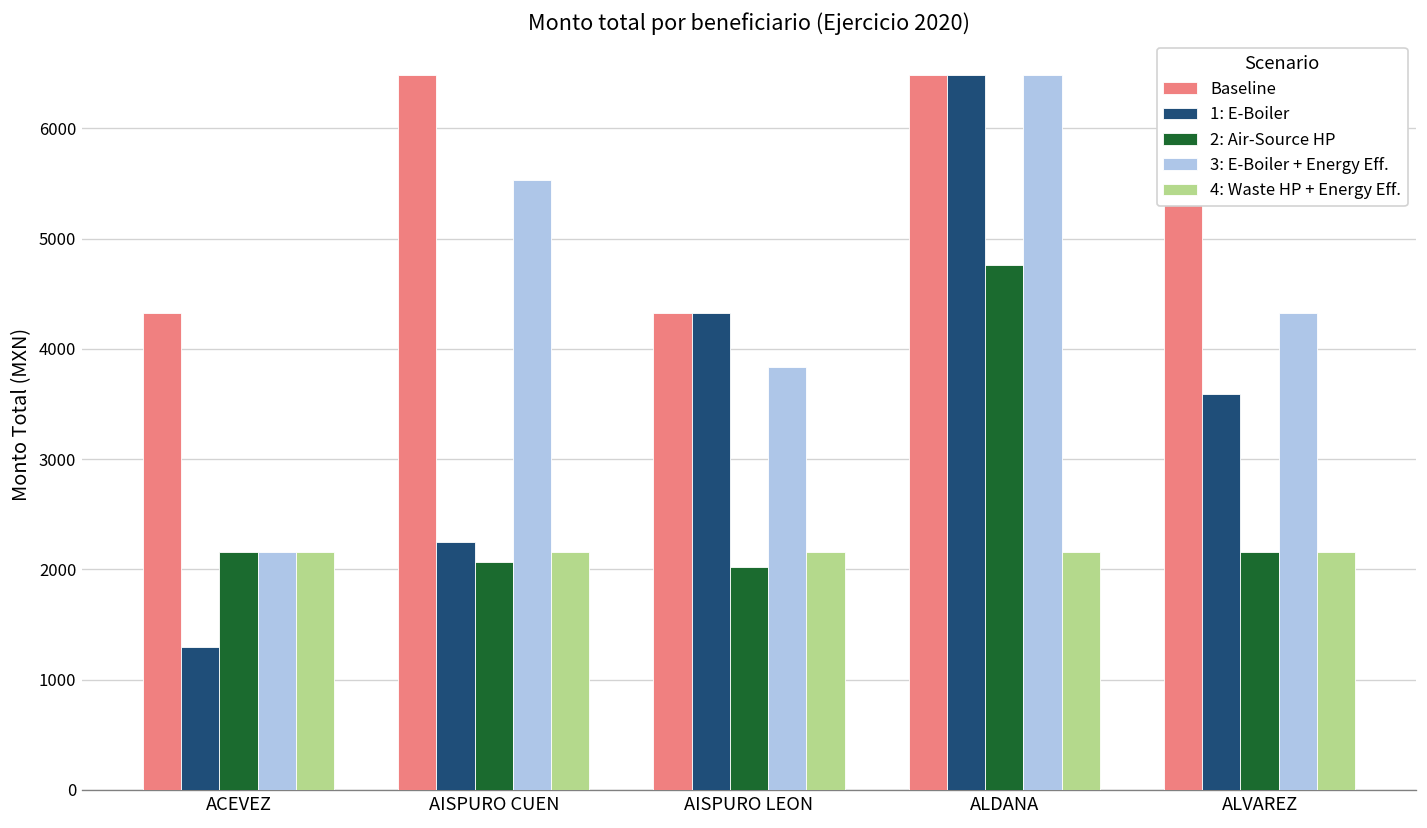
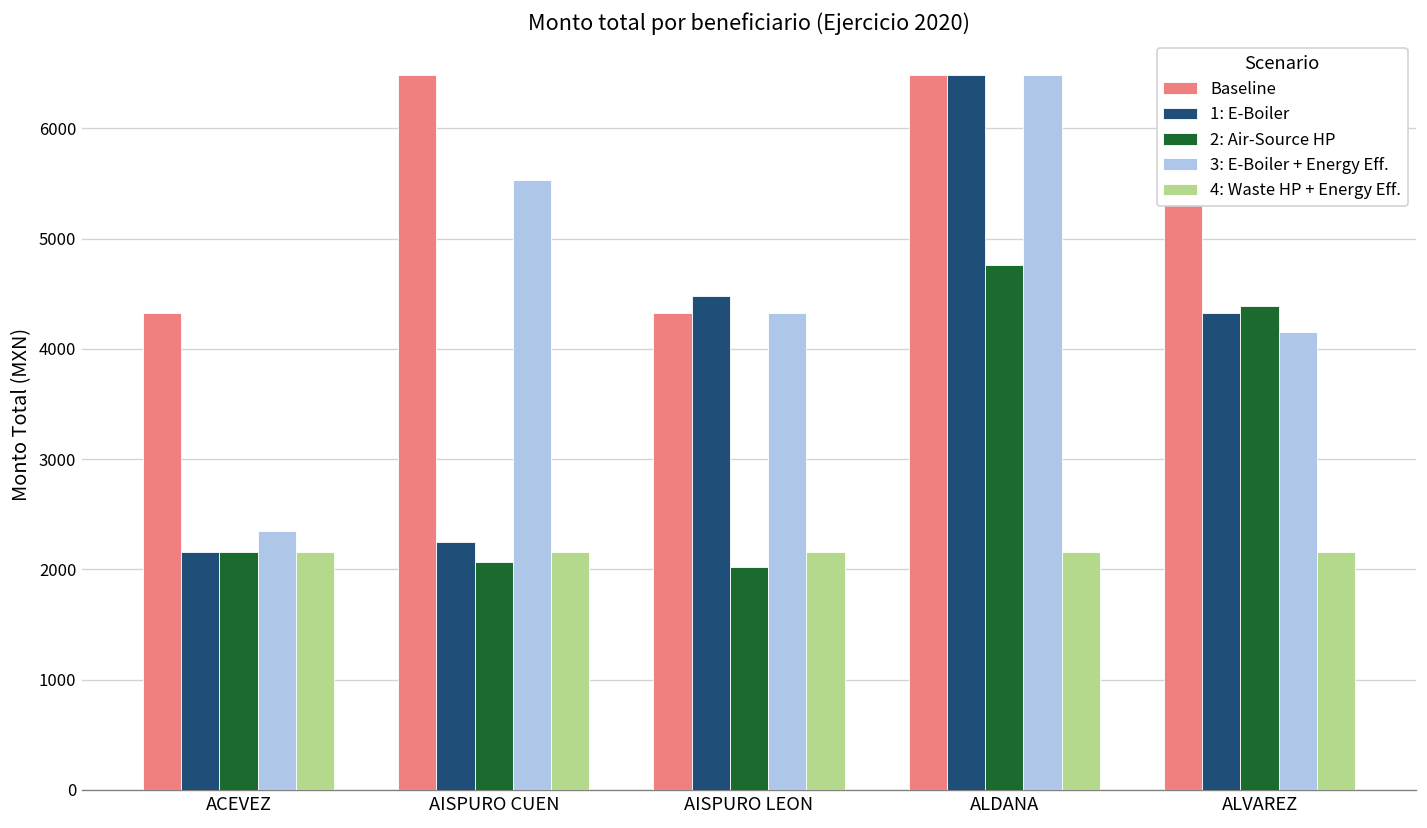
1: E-Boiler, ACEVEZ: 1300 -> 2200
3: E-Boiler + Energy Eff., ACEVEZ: 2200 -> 2400
1: E-Boiler, AISPURO LEON: 4300 -> 4500
3: E-Boiler + Energy Eff., AISPURO LEON: 3800 -> 4300
1: E-Boiler, ALVAREZ: 3600 -> 4300
2: Air-Source HP, ALVAREZ: 2200 -> 4400
3: E-Boiler + Energy Eff., ALVAREZ: 4300 -> 4200
